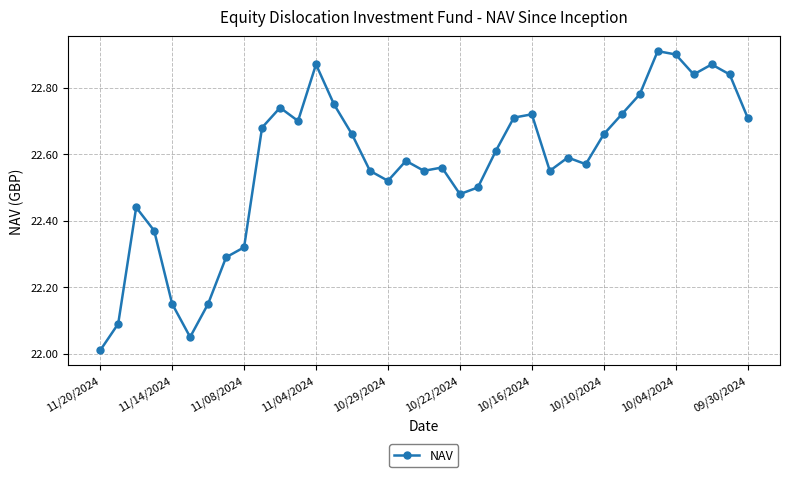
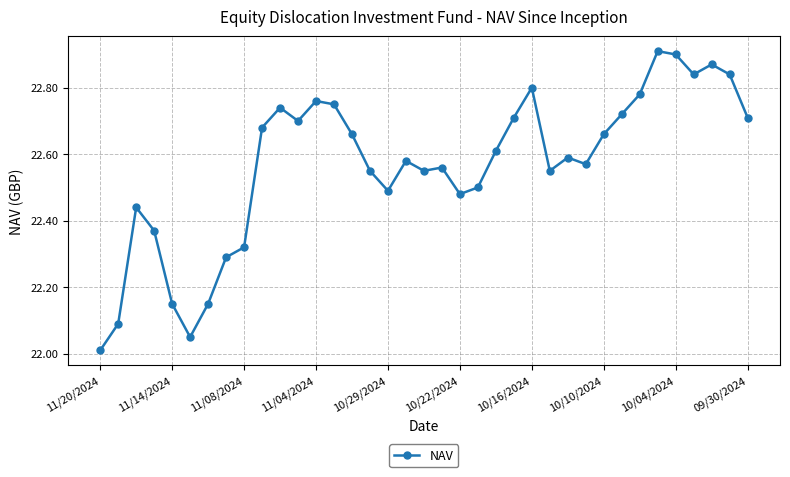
11/04/2024: 22.87 -> 22.76
10/29/2024: 22.52 -> 22.49
10/16/2024: 22.72 -> 22.80
